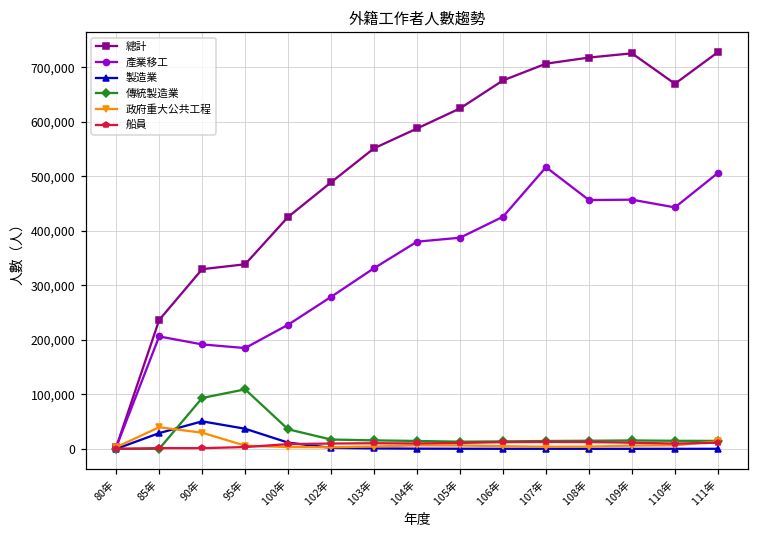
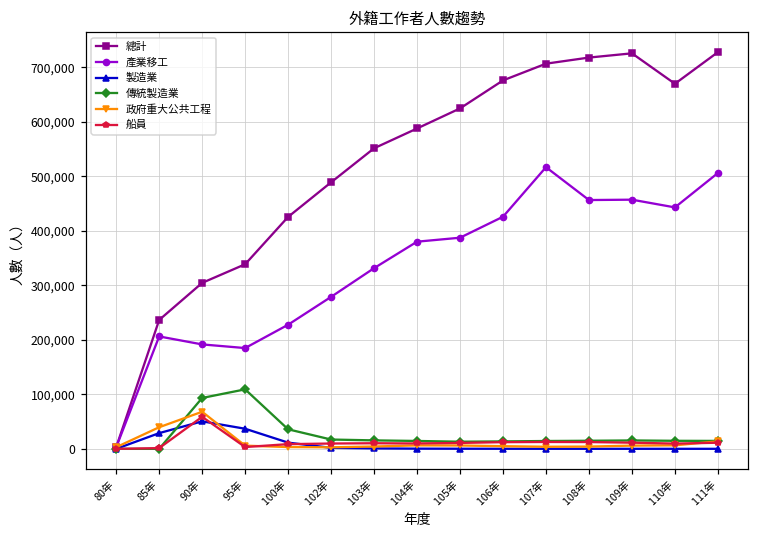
總計, 90年: 330,000 -> 300,000
政府重大公共工程, 90年: 30,000 -> 70,000
船員, 90年: 0 -> 60,000
